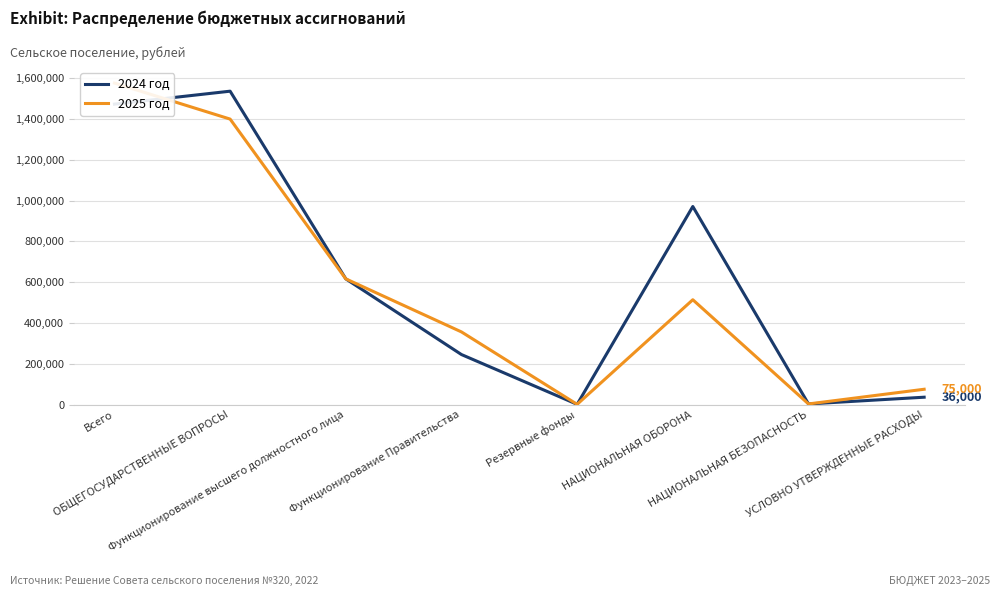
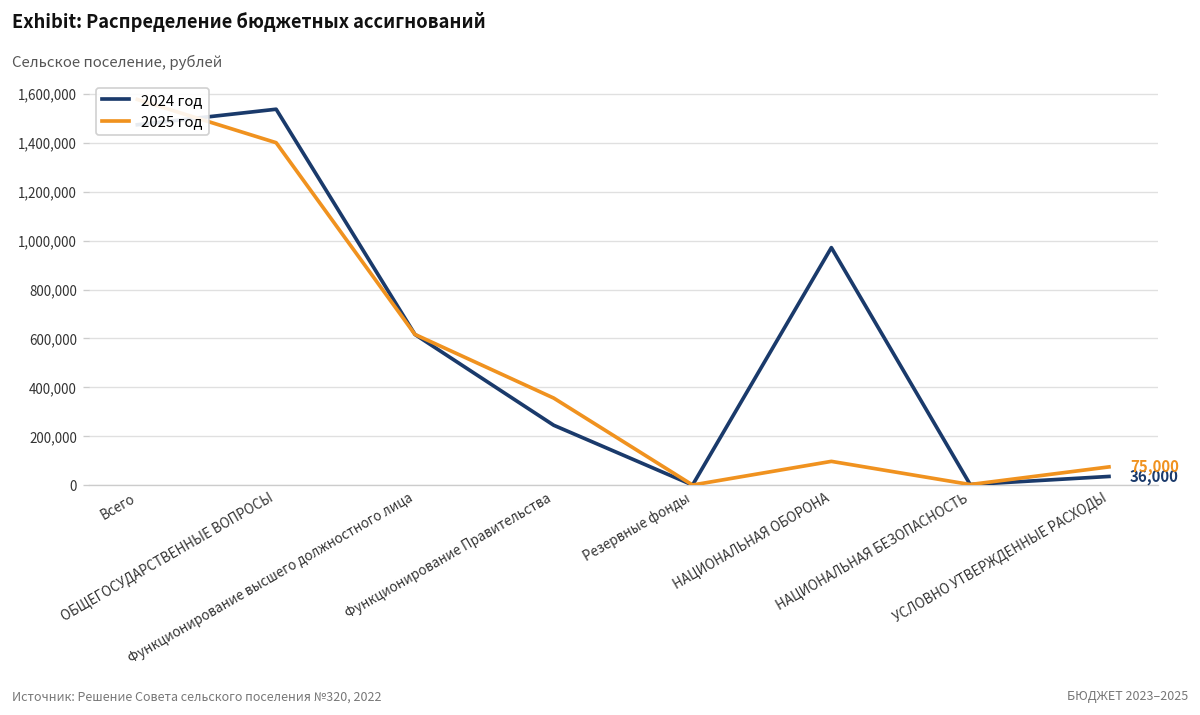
2025 год, НАЦИОНАЛЬНАЯ ОБОРОНА: 510,000 -> 100,000
